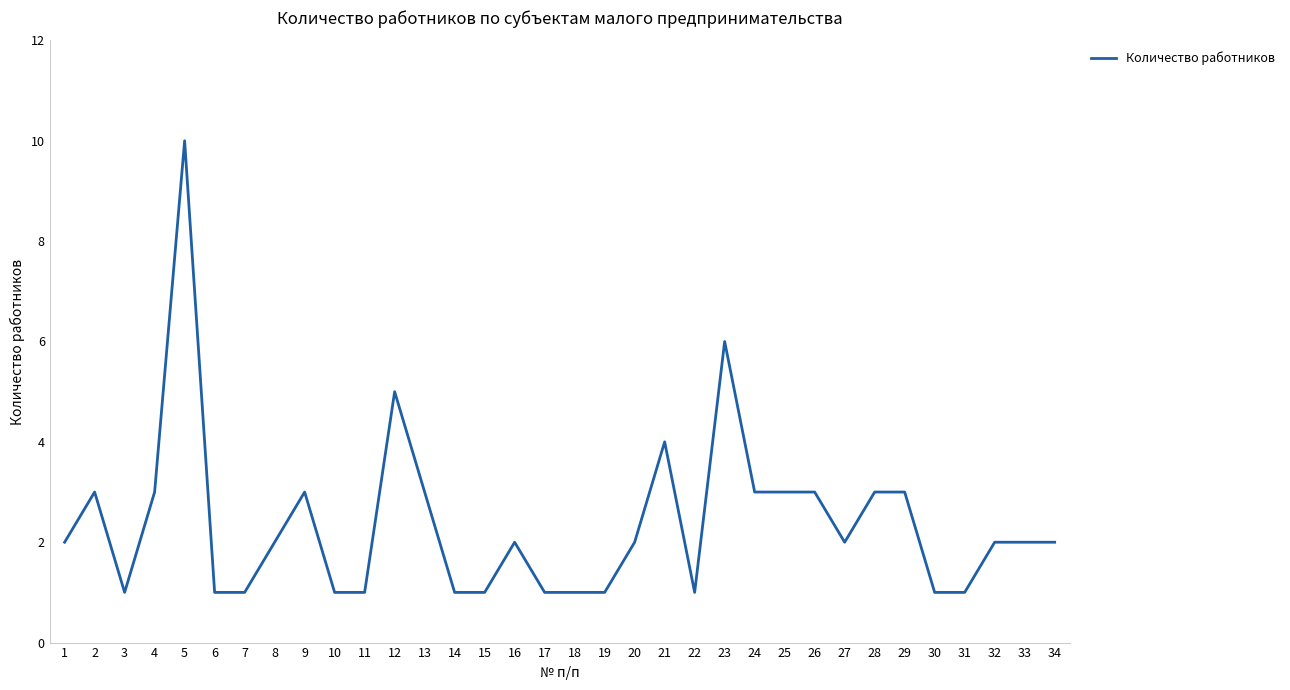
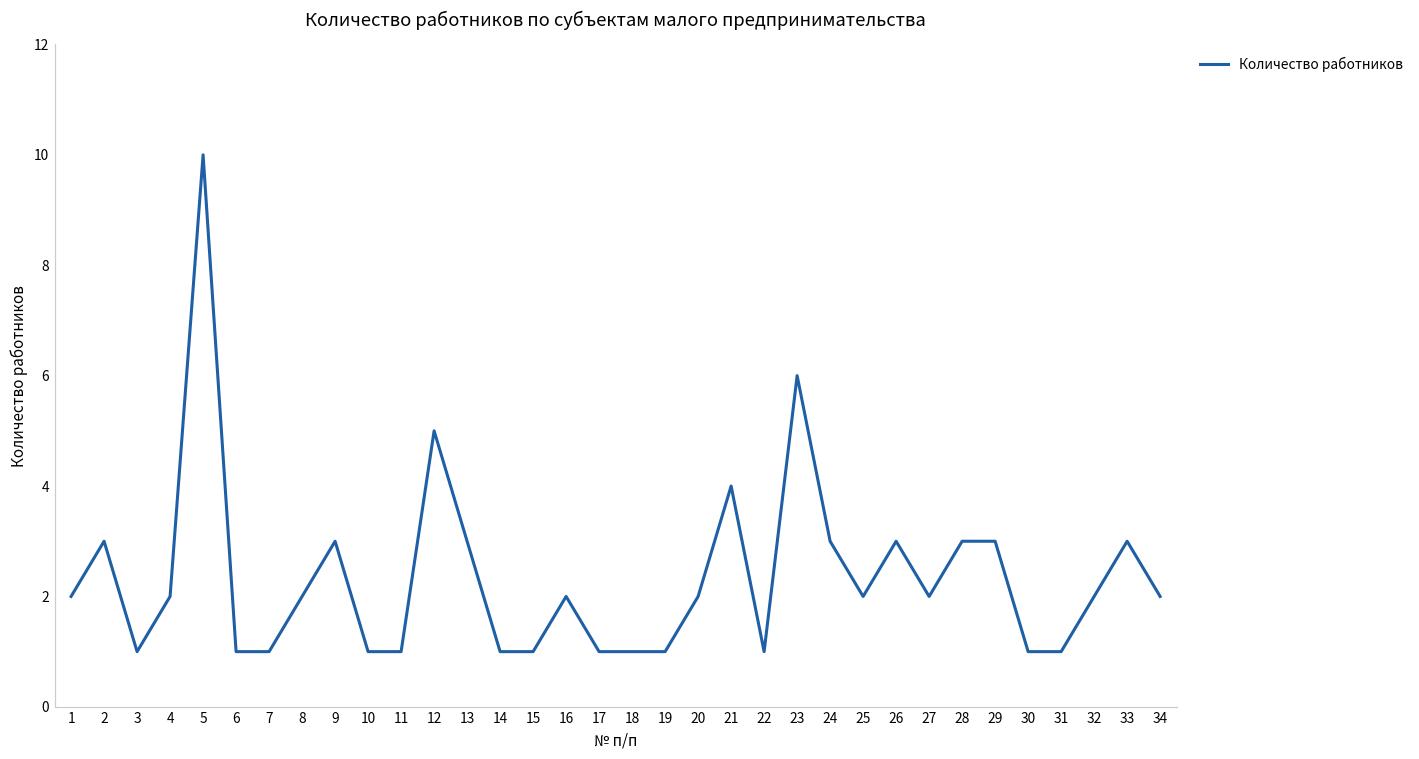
4: 3 -> 2
25: 3 -> 2
33: 2 -> 3
